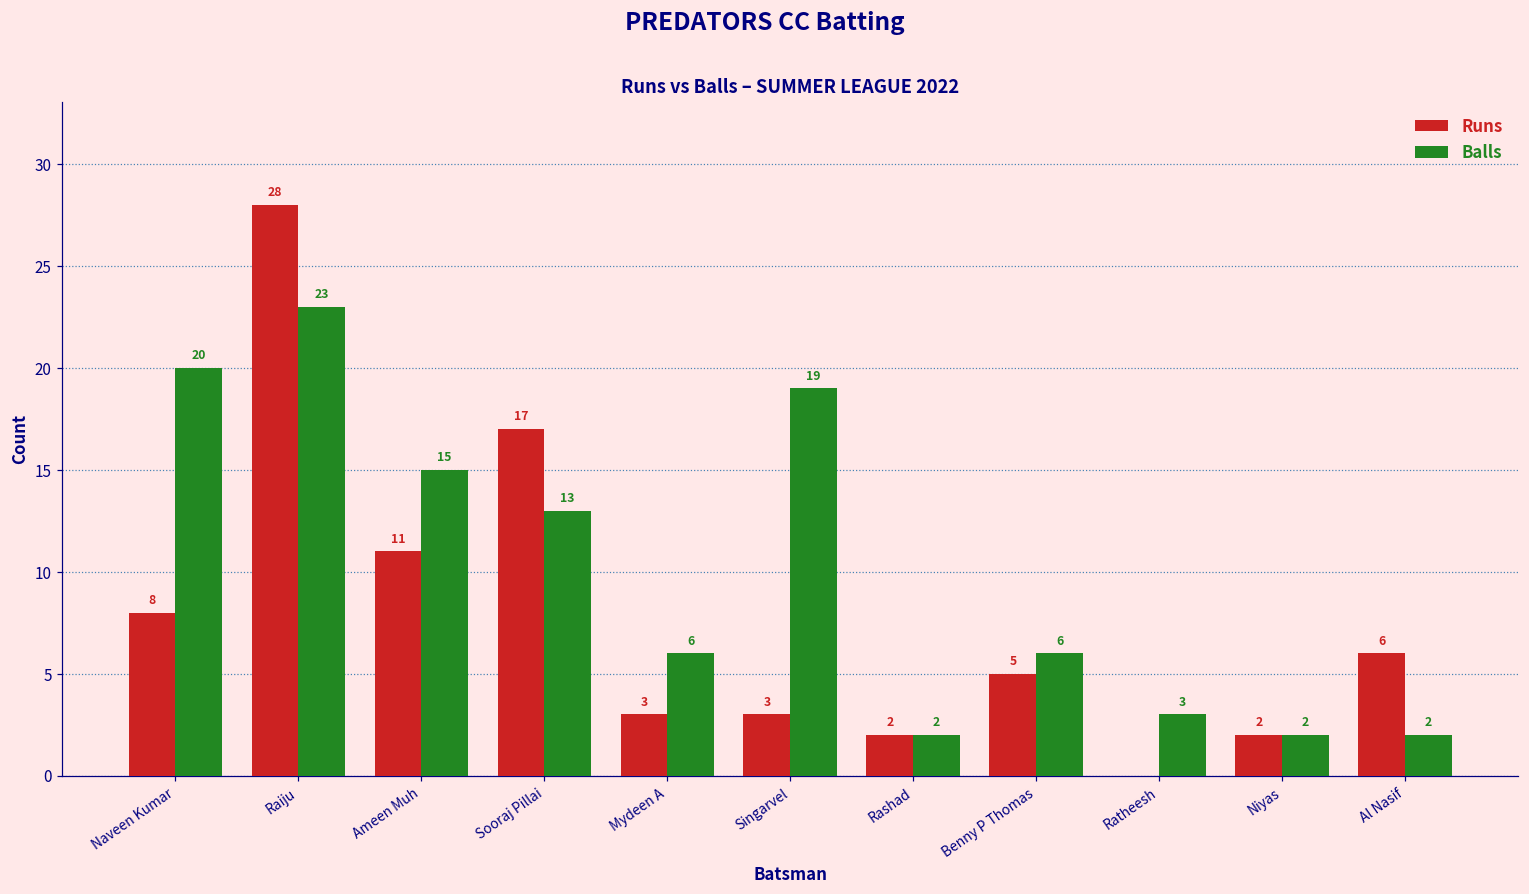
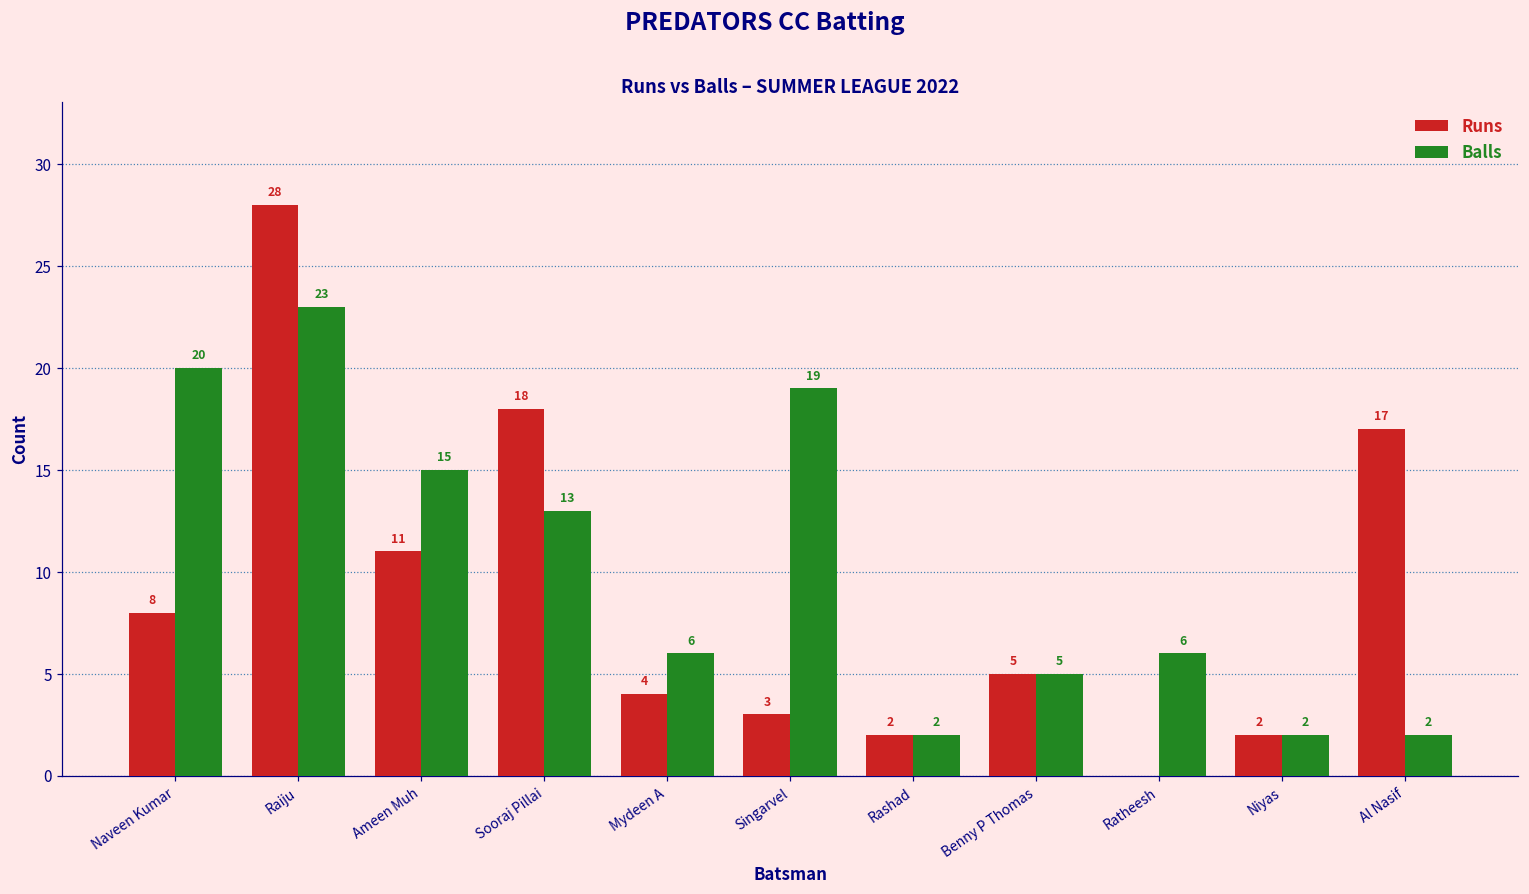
Runs, Sooraj Pillai: 17 -> 18
Runs, Mydeen A: 3 -> 4
Balls, Benny P Thomas: 6 -> 5
Balls, Ratheesh: 3 -> 6
Runs, Al Nasif: 6 -> 17
